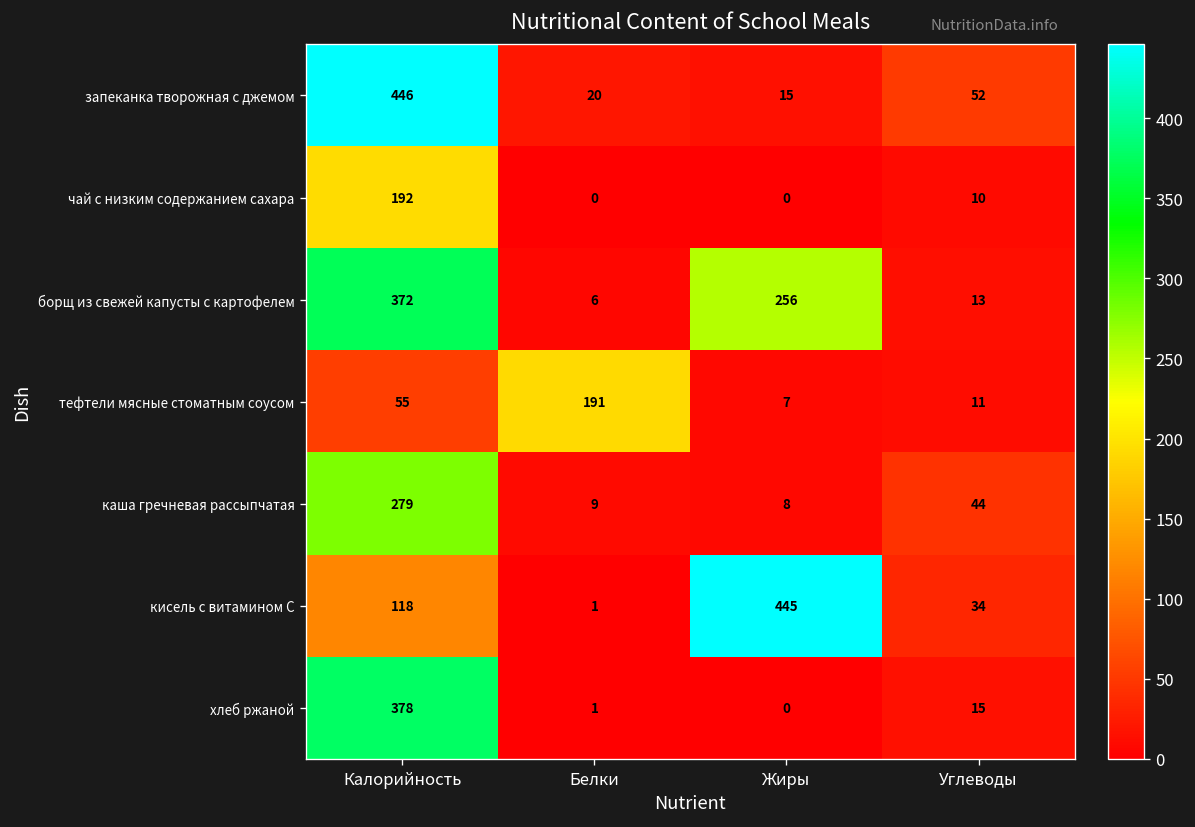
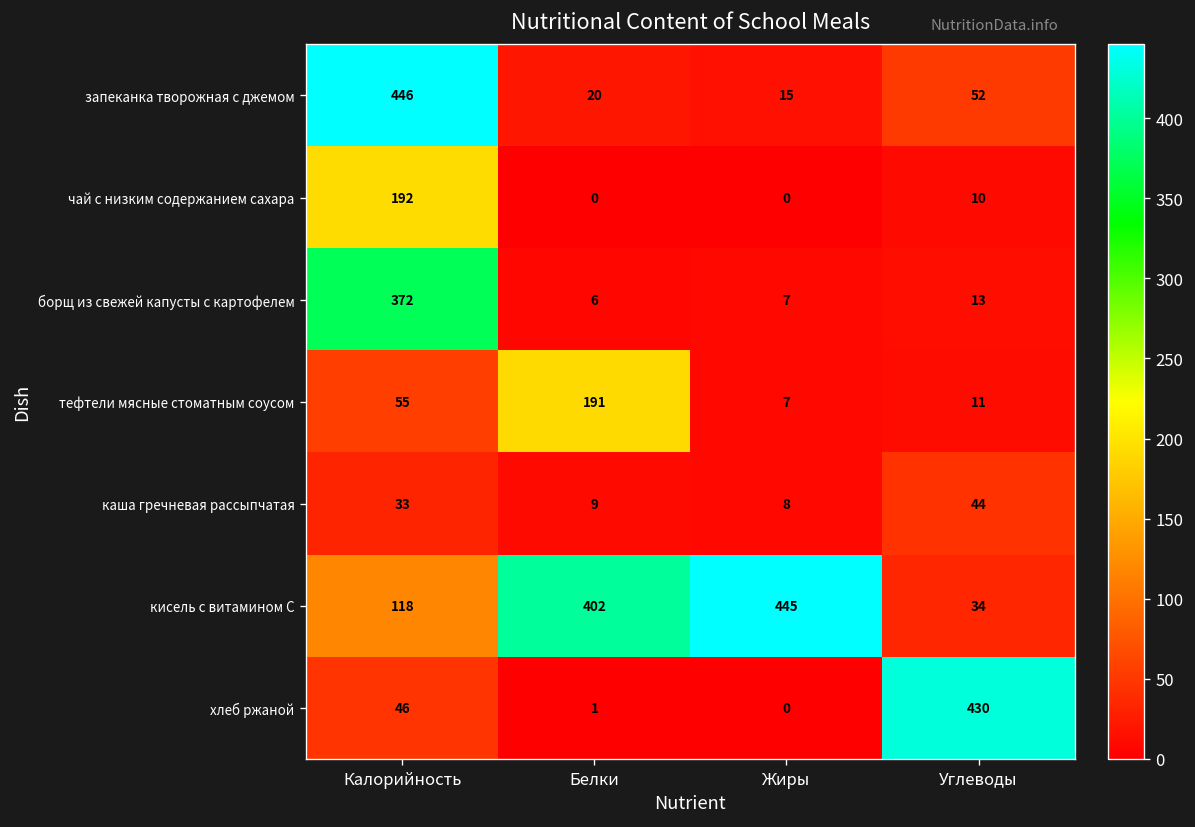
борщ из свежей капусты с картофелем, Жиры: 256 -> 7
каша гречневая рассыпчатая, Калорийность: 279 -> 33
кисель с витамином С, Белки: 1 -> 402
хлеб ржаной, Калорийность: 378 -> 46
хлеб ржаной, Углеводы: 15 -> 430
